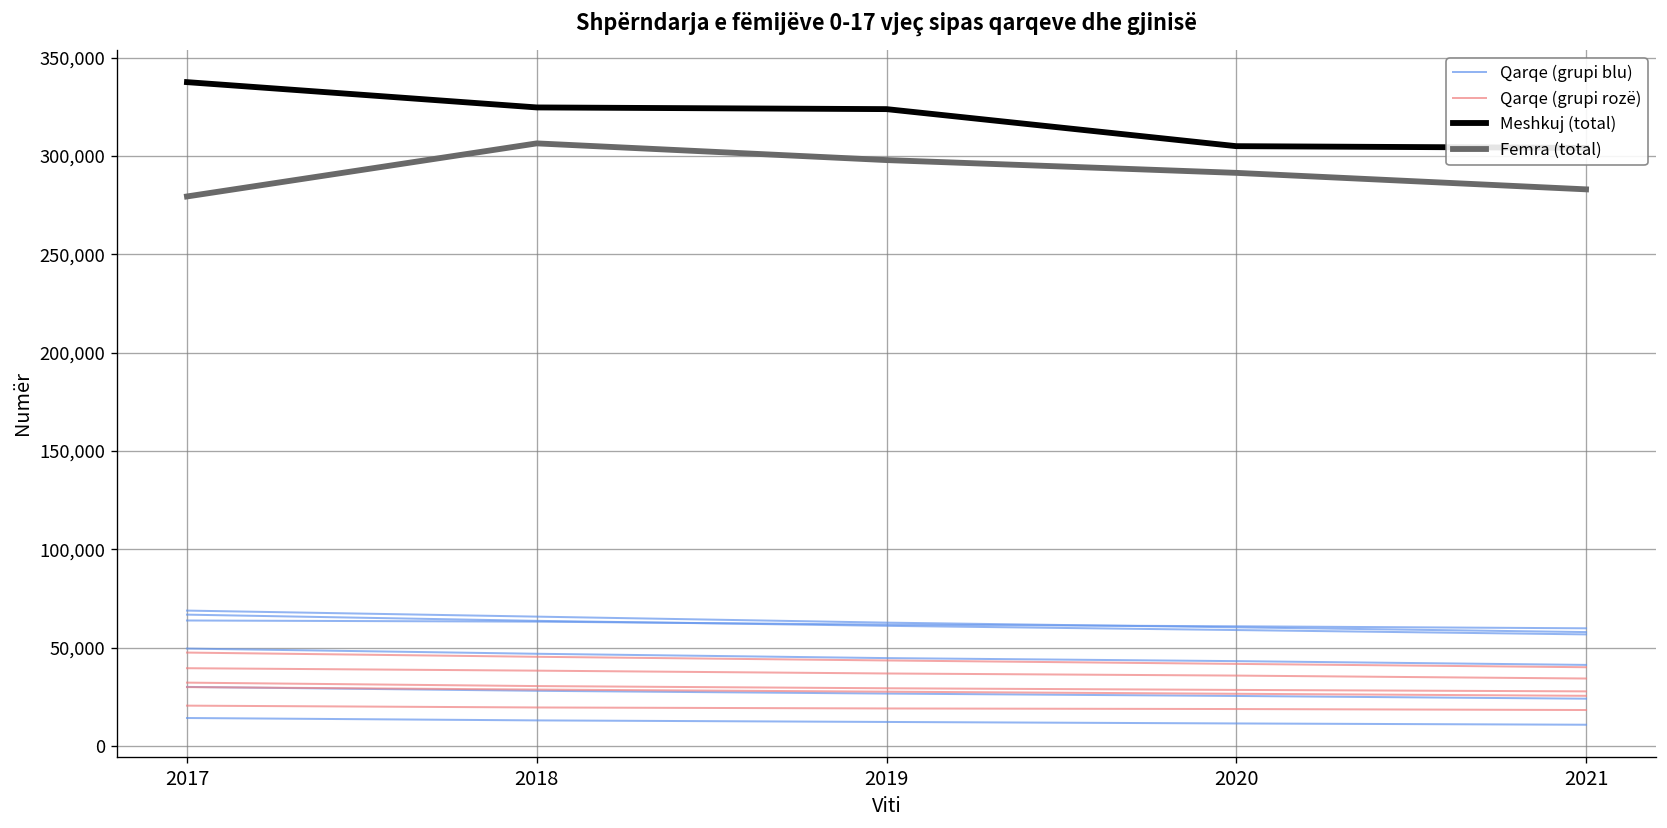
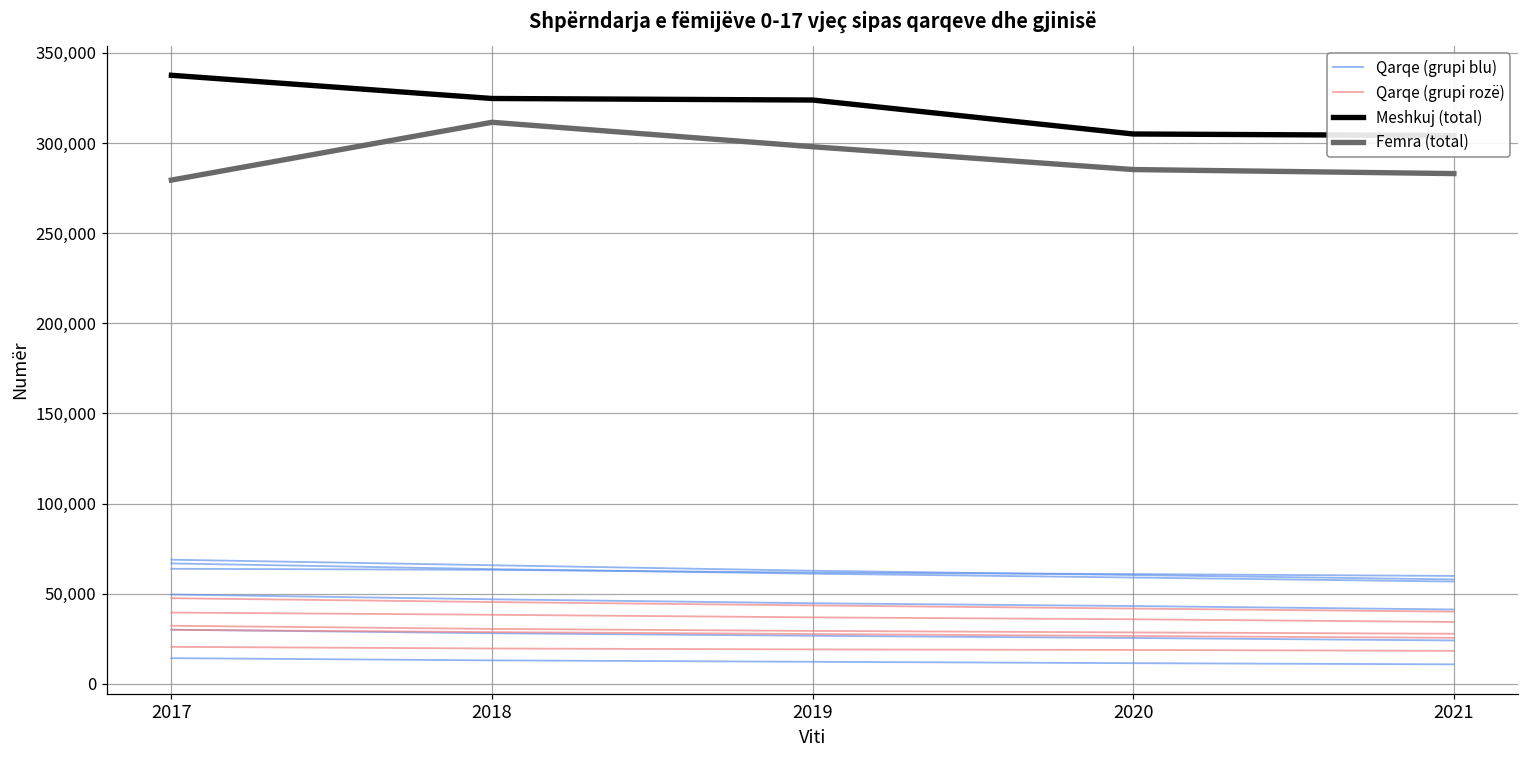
Femra (total), 2018: 306,000 -> 312,000
Femra (total), 2020: 291,000 -> 285,000
